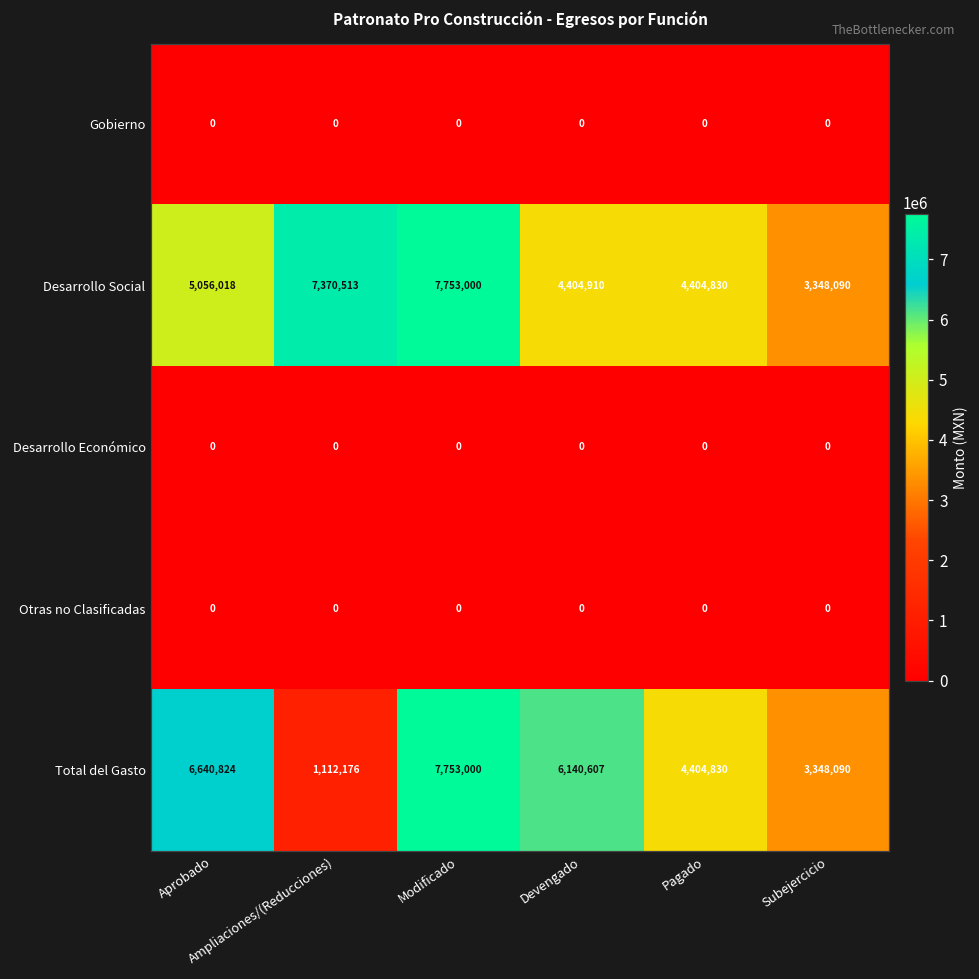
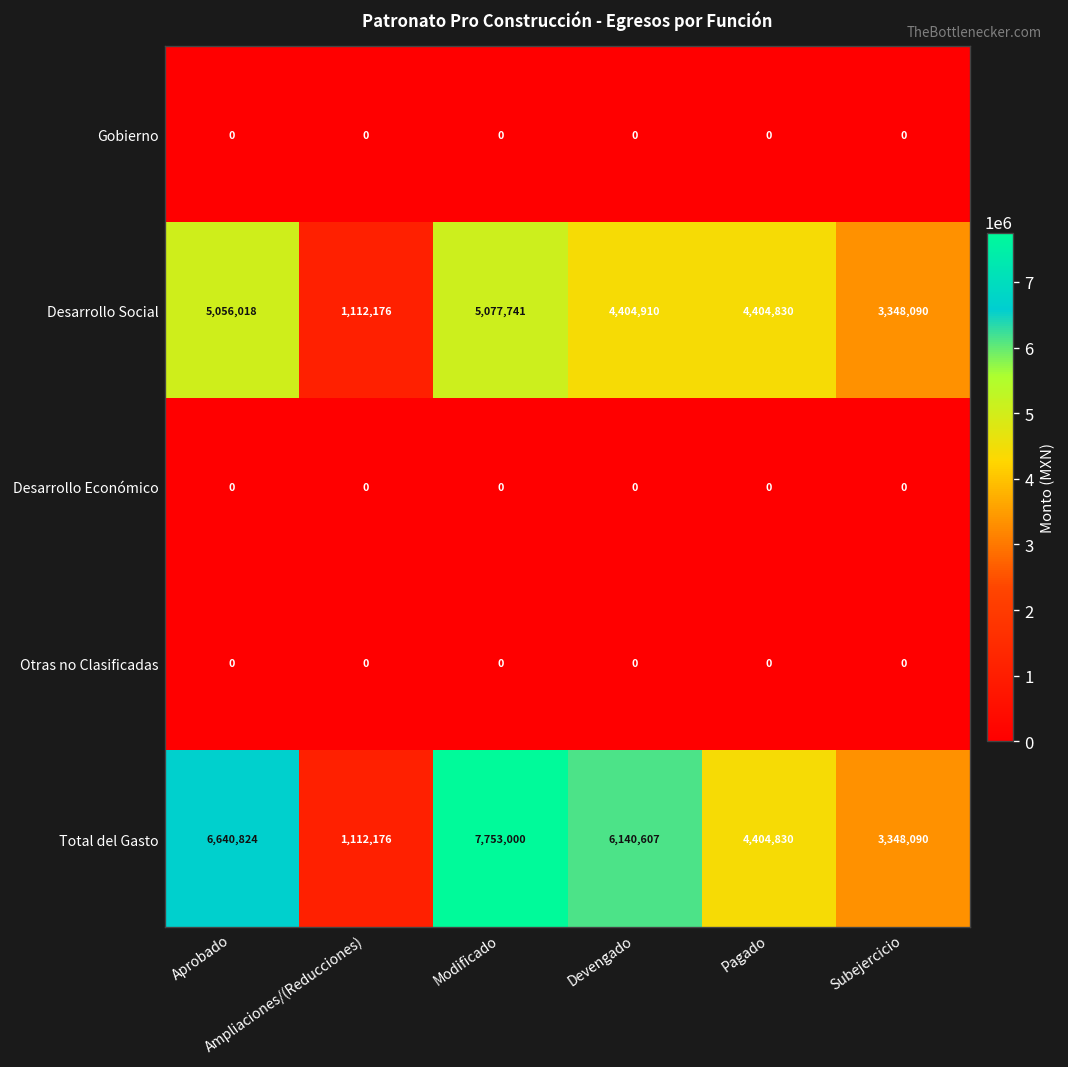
Desarrollo Social, Ampliaciones/(Reducciones): 7,370,513 -> 1,112,176
Desarrollo Social, Modificado: 7,753,000 -> 5,077,741
